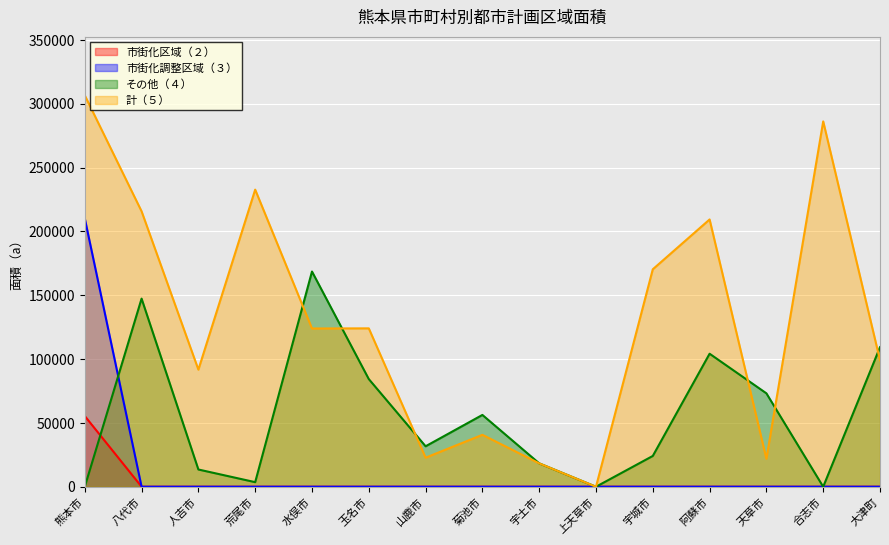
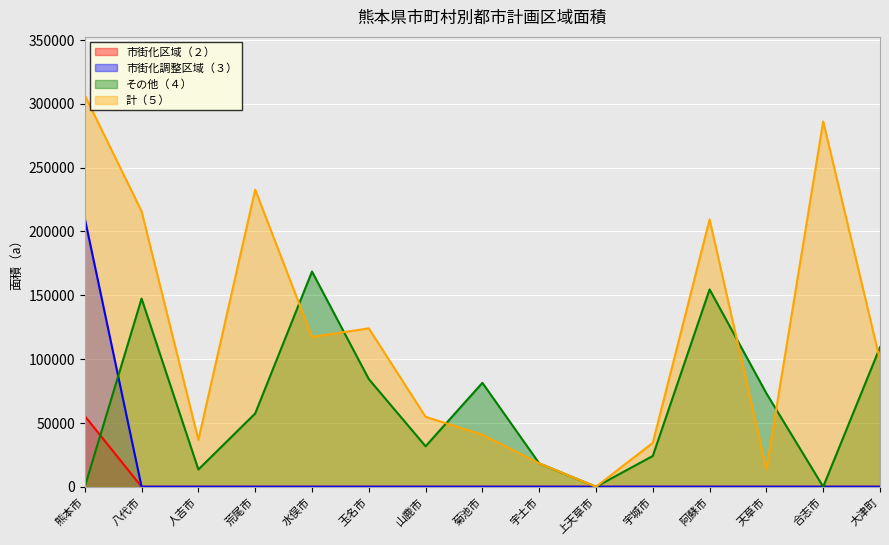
計（５）, 人吉市: 92000 -> 37000
その他（４）, 荒尾市: 4000 -> 57000
計（５）, 水俣市: 124000 -> 117000
計（５）, 山鹿市: 23000 -> 55000
その他（４）, 菊池市: 56000 -> 81000
計（５）, 宇城市: 170000 -> 34000
その他（４）, 阿蘇市: 104000 -> 155000
計（５）, 天草市: 22000 -> 14000
